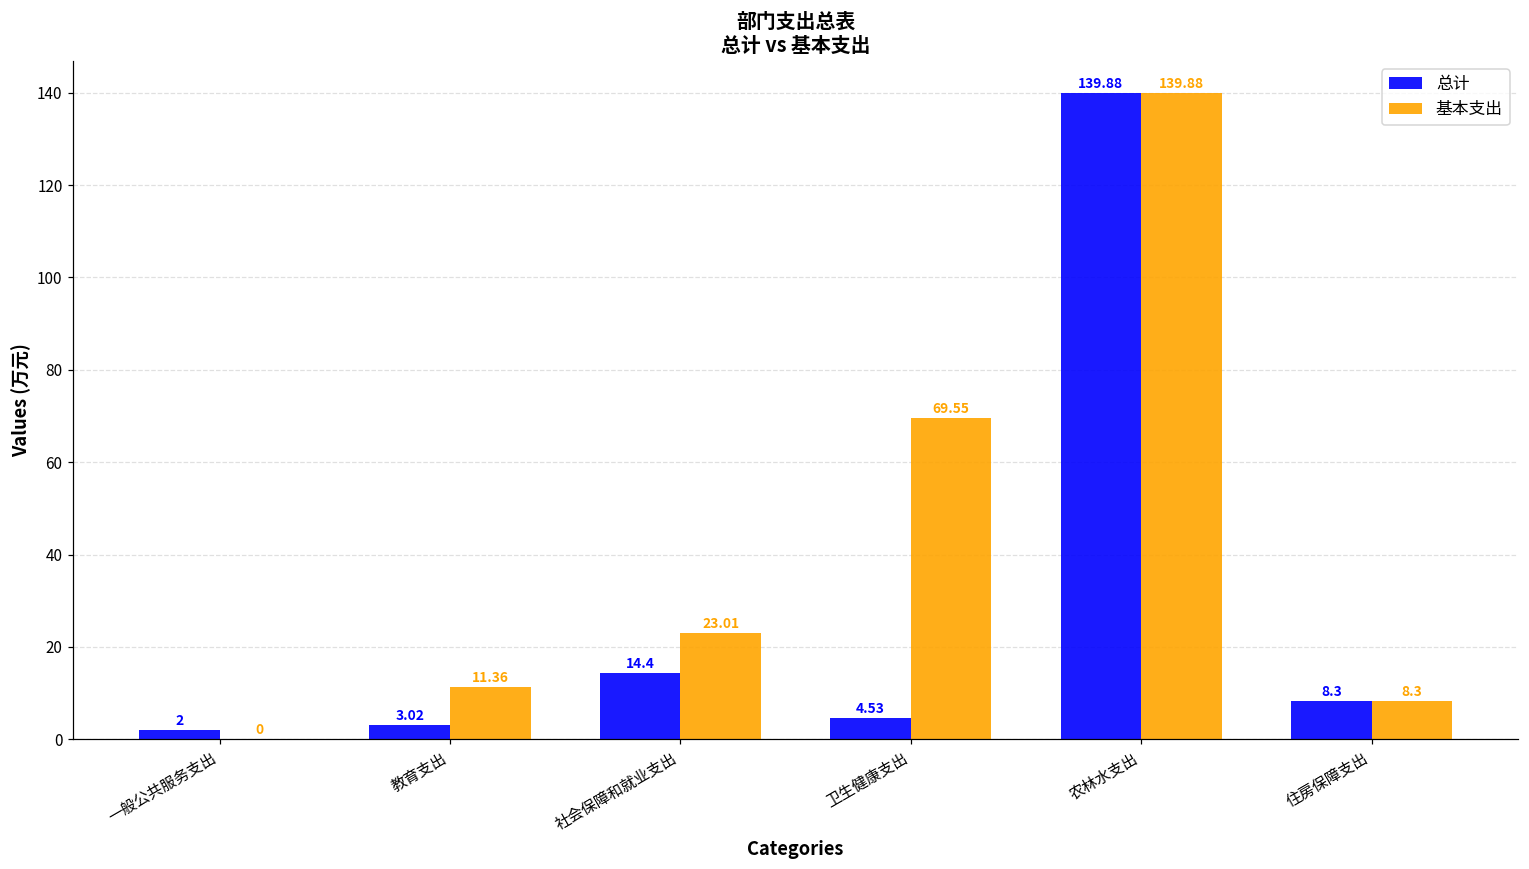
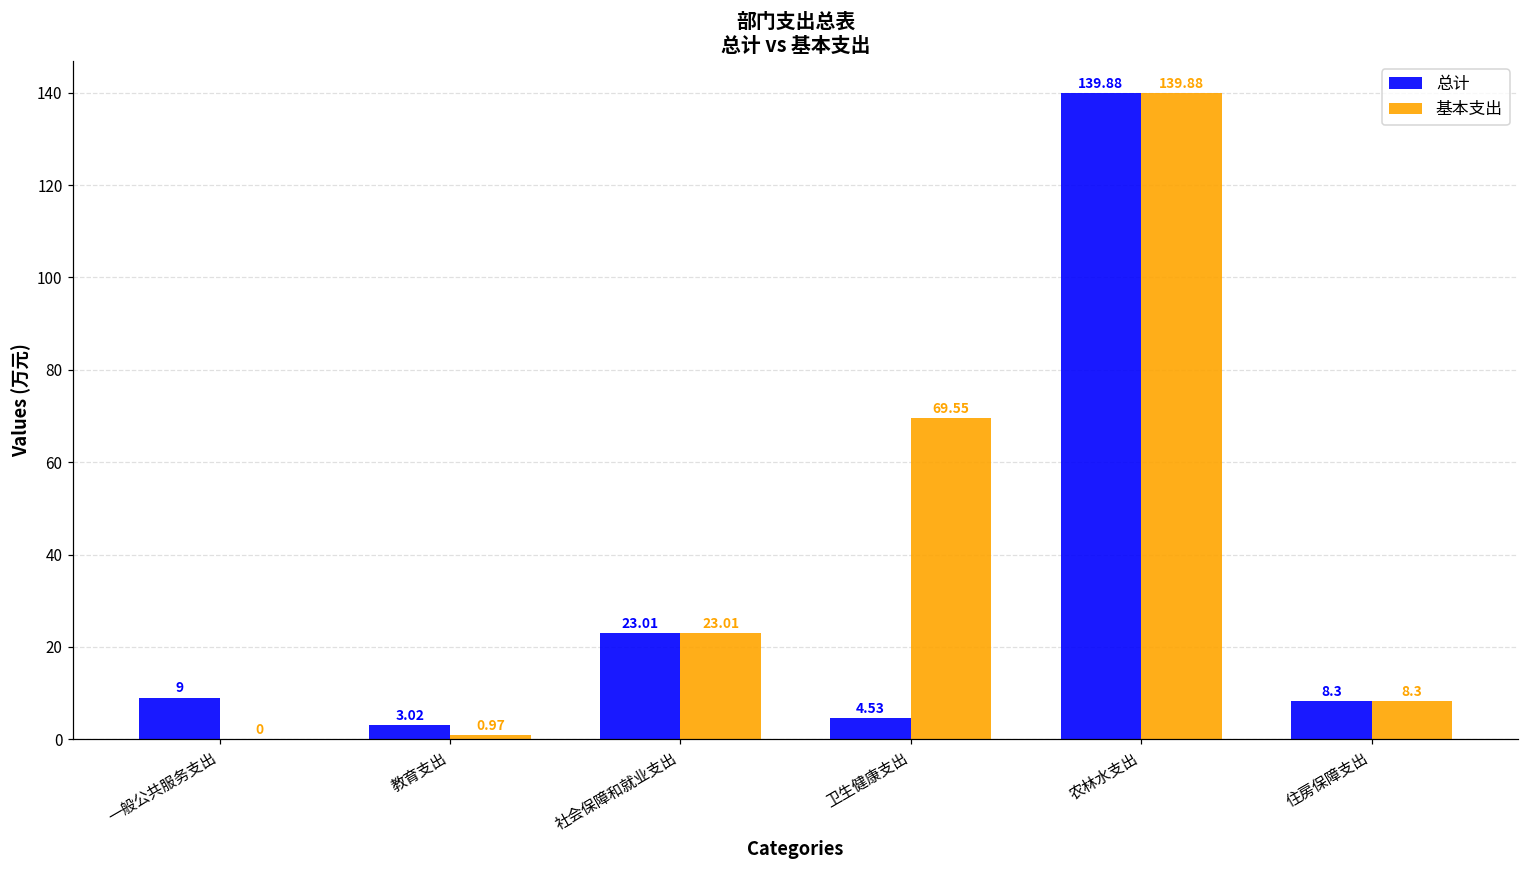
总计, 一般公共服务支出: 2 -> 9
基本支出, 教育支出: 11.36 -> 0.97
总计, 社会保障和就业支出: 14.4 -> 23.01
